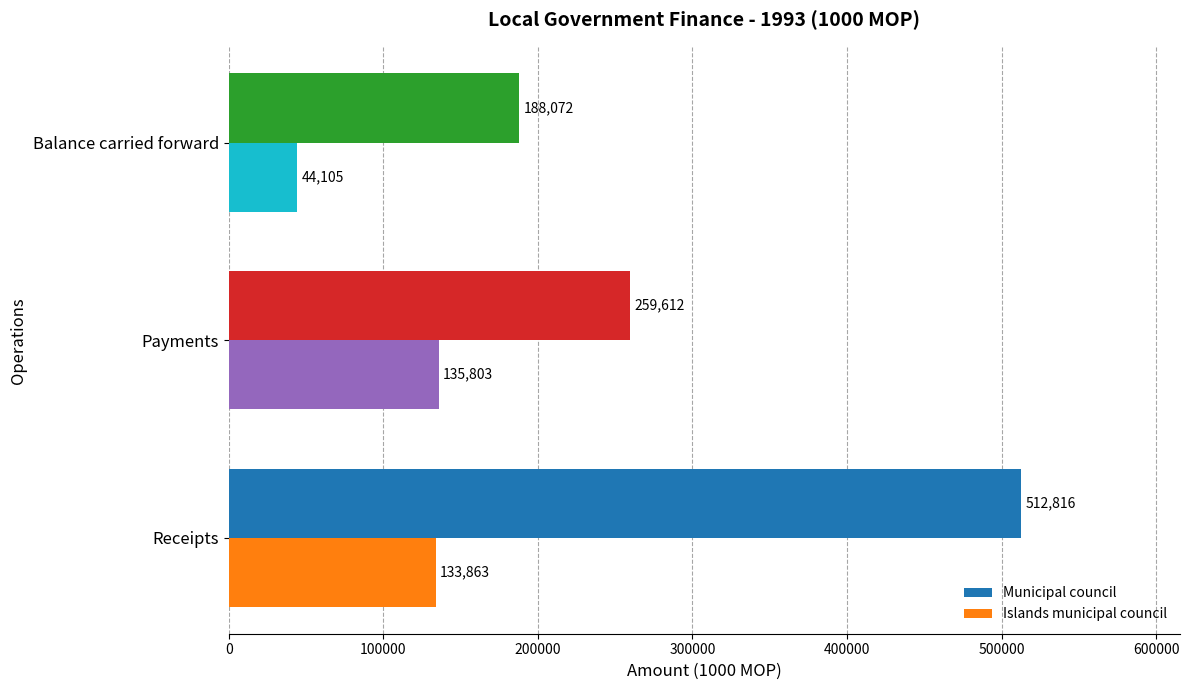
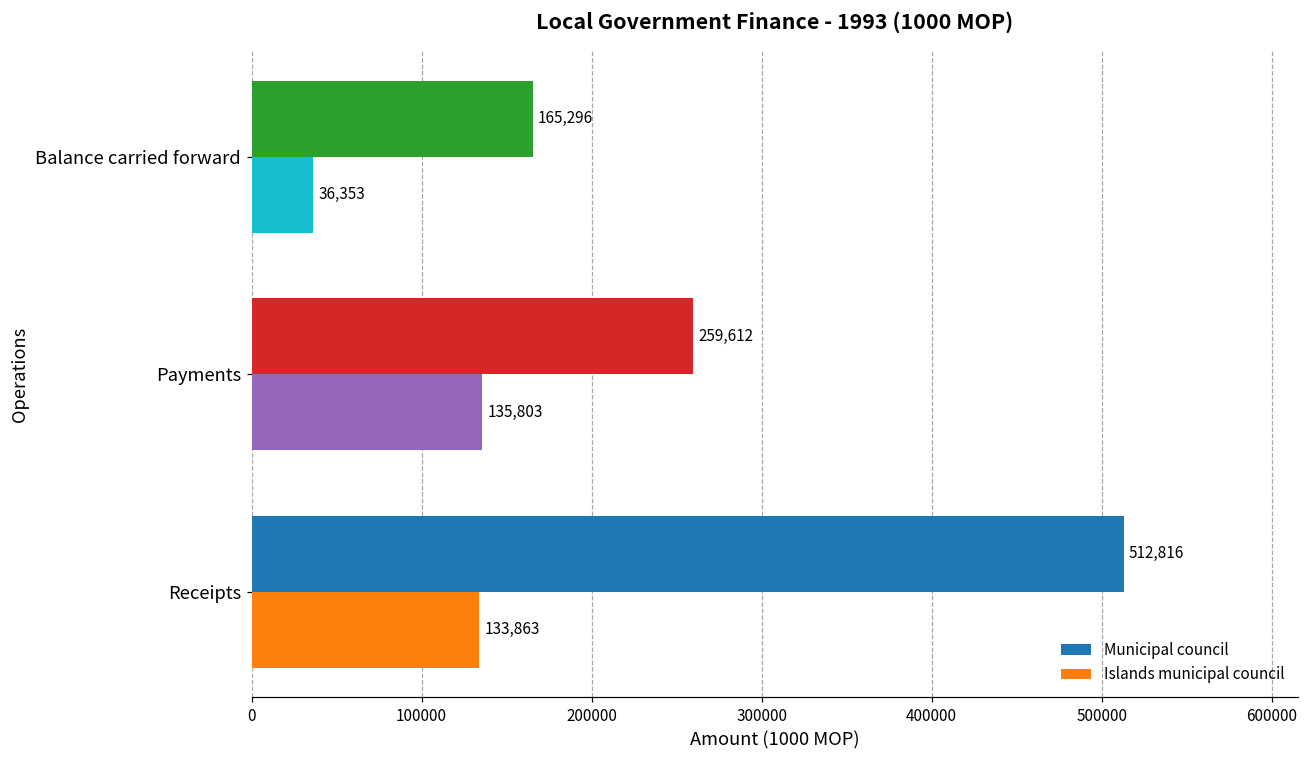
Municipal council, Balance carried forward: 188,072 -> 165,296
Islands municipal council, Balance carried forward: 44,105 -> 36,353
